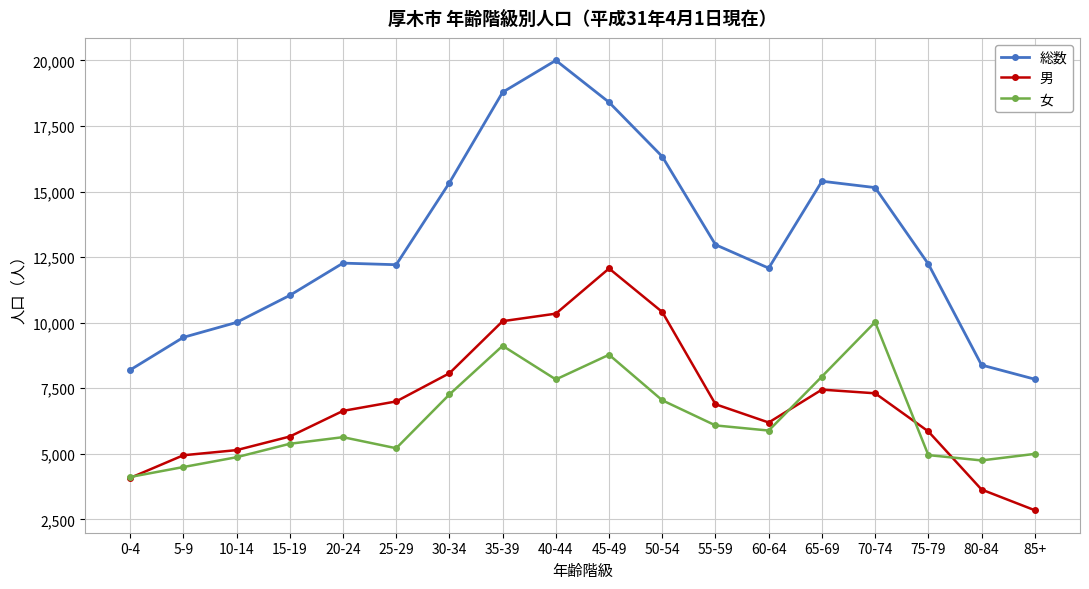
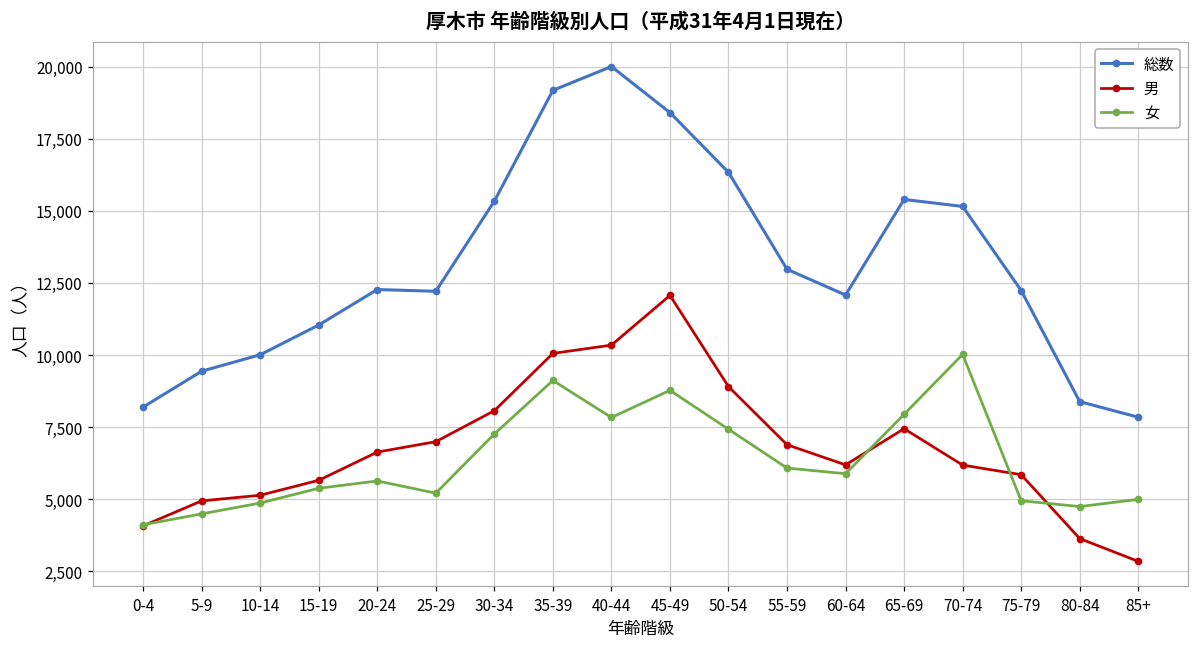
総数, 35-39: 18,800 -> 19,200
男, 50-54: 10,400 -> 8,900
女, 50-54: 7,000 -> 7,400
男, 70-74: 7,300 -> 6,200
